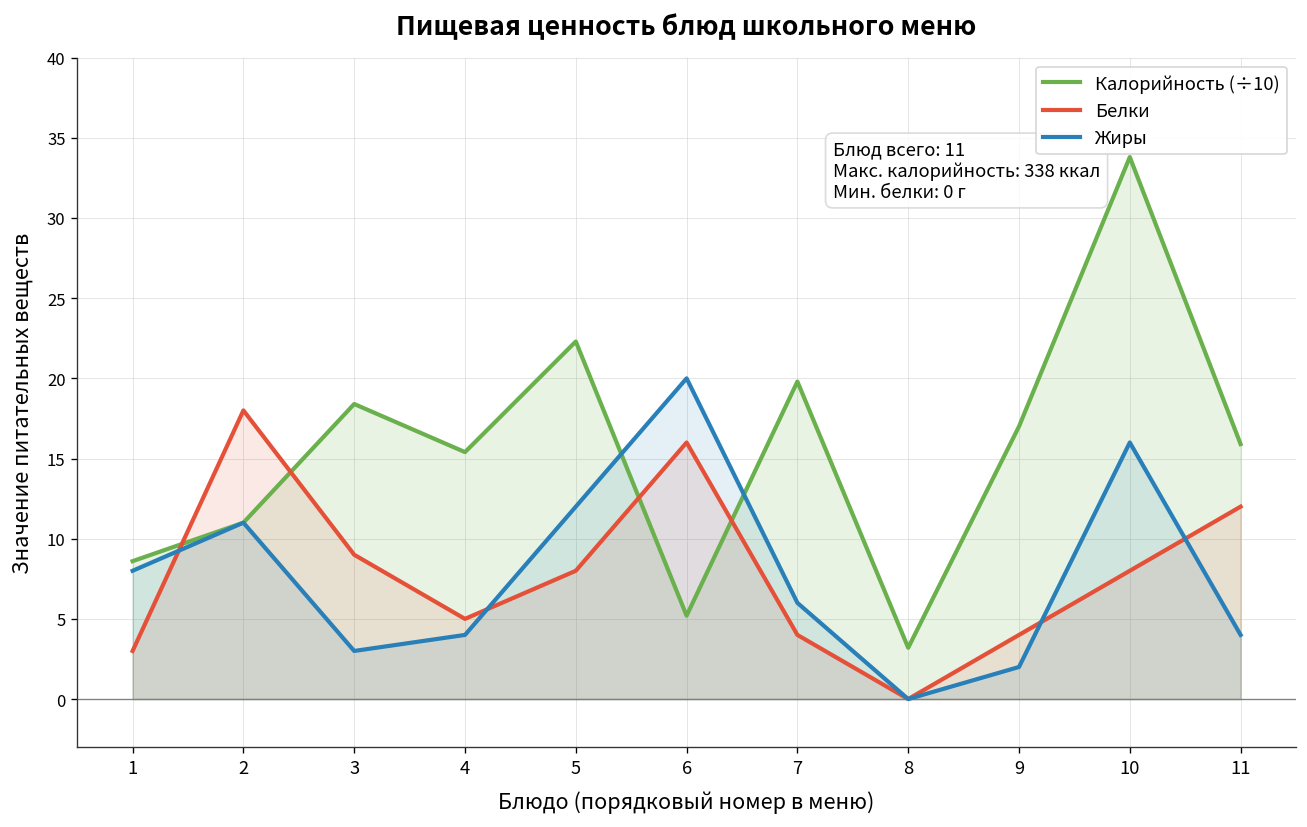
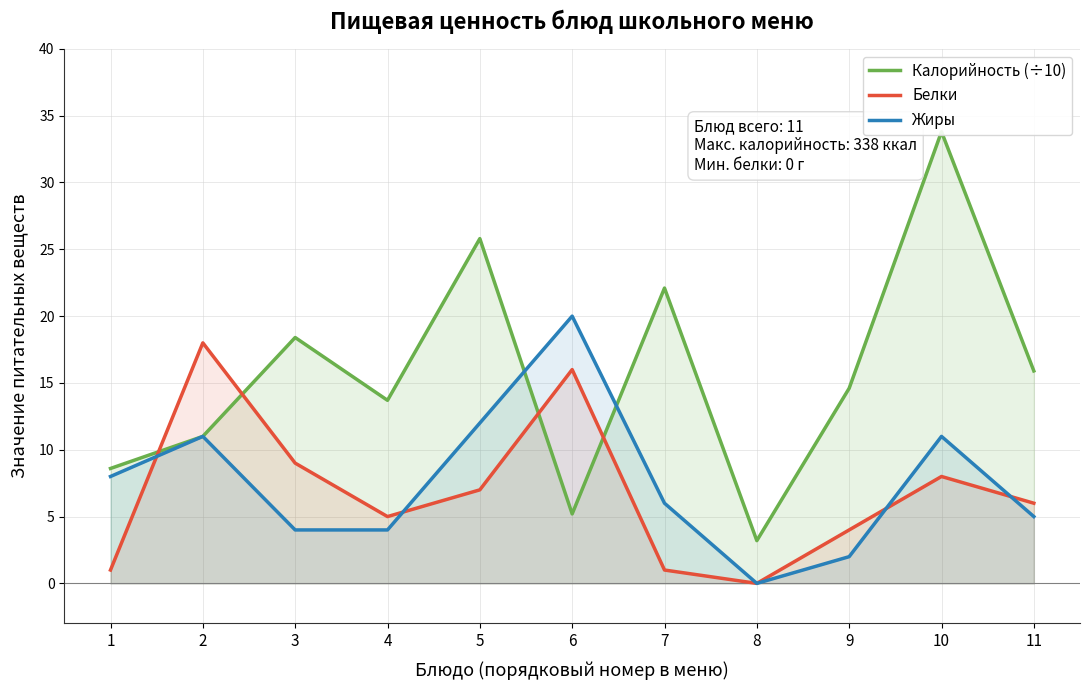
Белки, 1: 3 -> 1
Жиры, 3: 3 -> 4
Калорийность (÷10), 4: 15.4 -> 13.7
Калорийность (÷10), 5: 22.3 -> 25.8
Белки, 5: 8 -> 7
Калорийность (÷10), 7: 19.8 -> 22.1
Белки, 7: 4 -> 1
Калорийность (÷10), 9: 17.0 -> 14.6
Жиры, 10: 16 -> 11
Белки, 11: 12 -> 6
Жиры, 11: 4 -> 5
